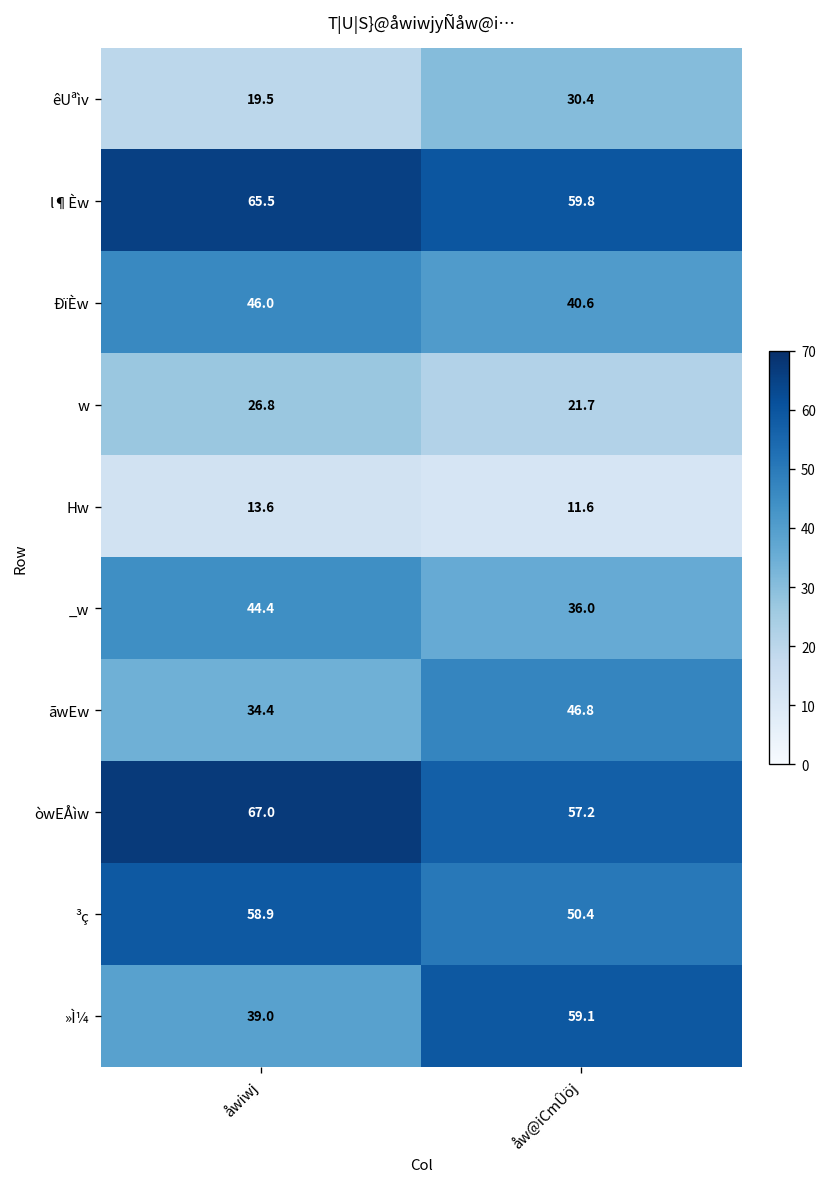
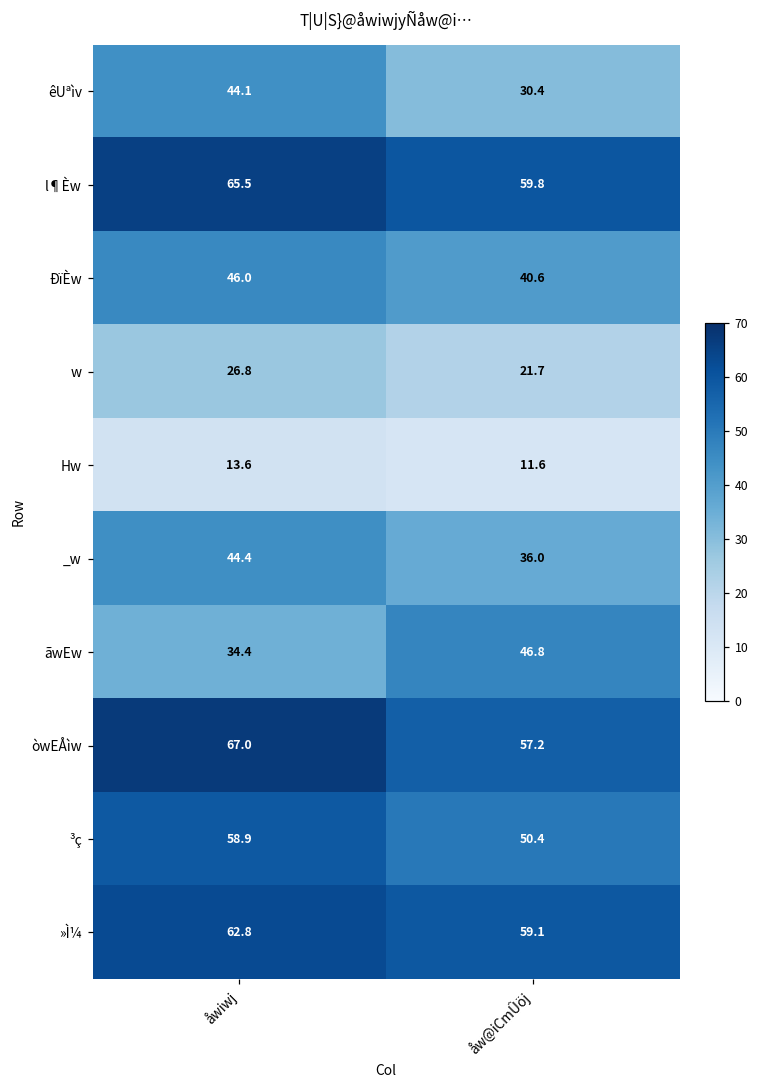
êUªìv, åwiwj: 19.5 -> 44.1
»Ì¼, åwiwj: 39.0 -> 62.8
